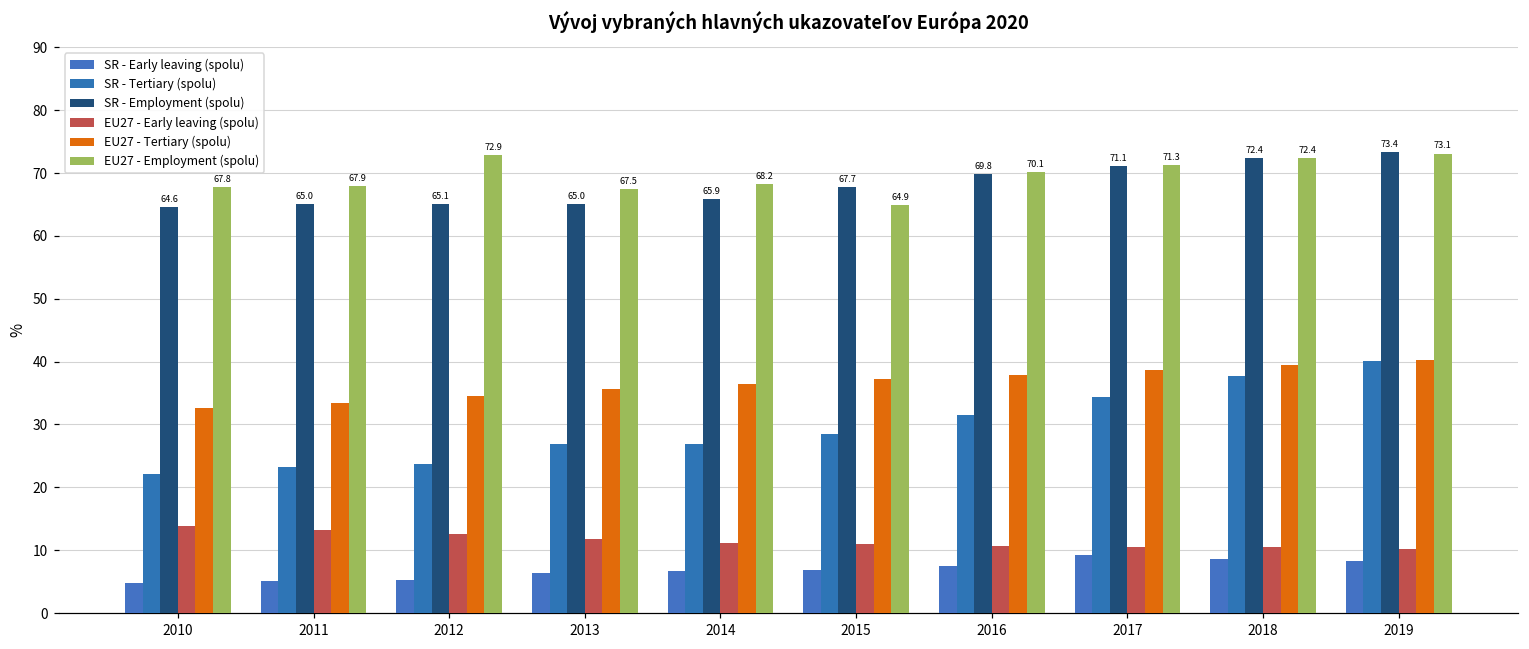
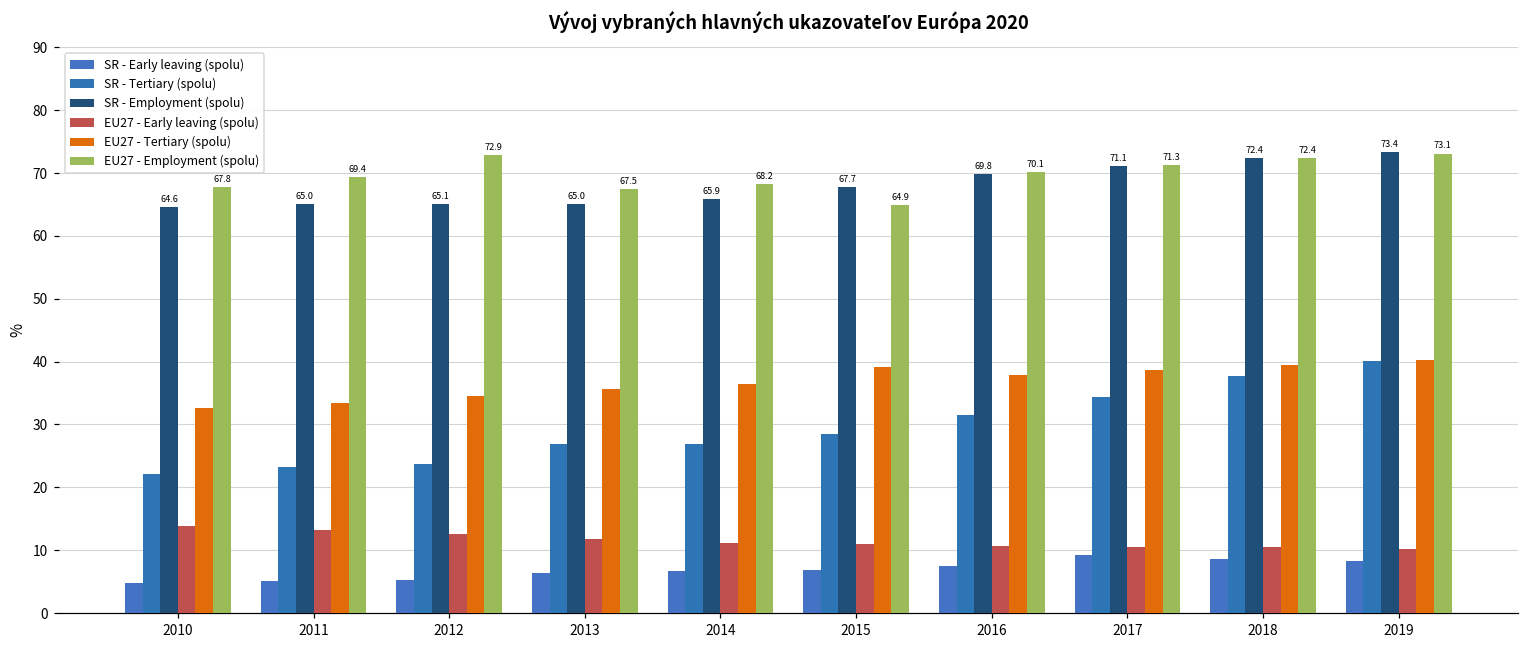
EU27 - Employment (spolu), 2011: 67.9 -> 69.4
EU27 - Tertiary (spolu), 2015: 37 -> 39
